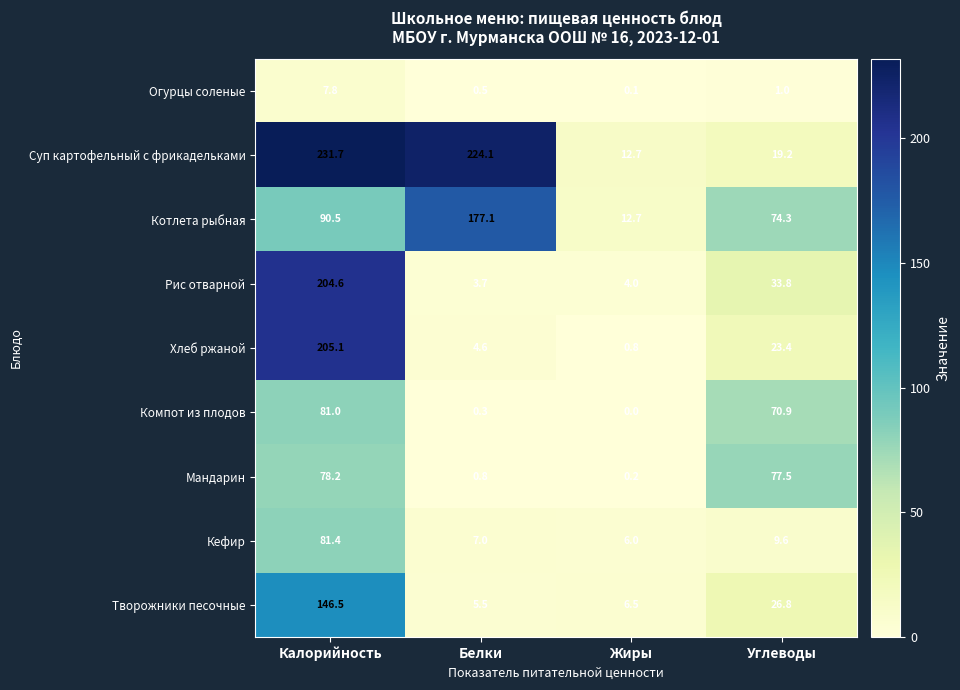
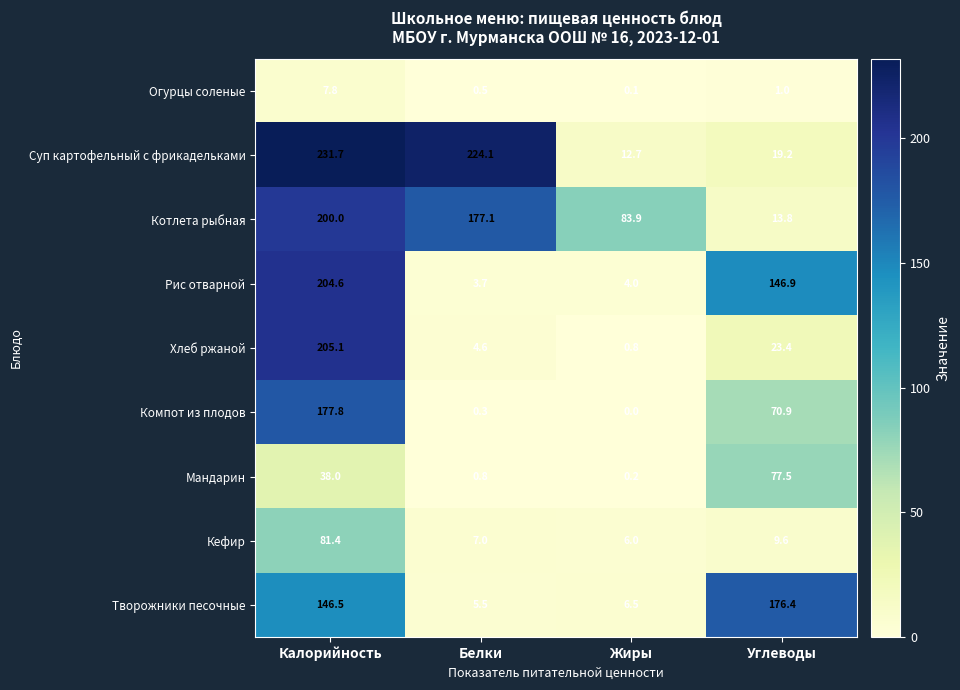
Котлета рыбная, Калорийность: 90.5 -> 200.0
Котлета рыбная, Жиры: 12.7 -> 83.9
Котлета рыбная, Углеводы: 74.3 -> 13.8
Рис отварной, Углеводы: 33.8 -> 146.9
Компот из плодов, Калорийность: 81.0 -> 177.8
Мандарин, Калорийность: 78.2 -> 38.0
Творожники песочные, Углеводы: 26.8 -> 176.4
